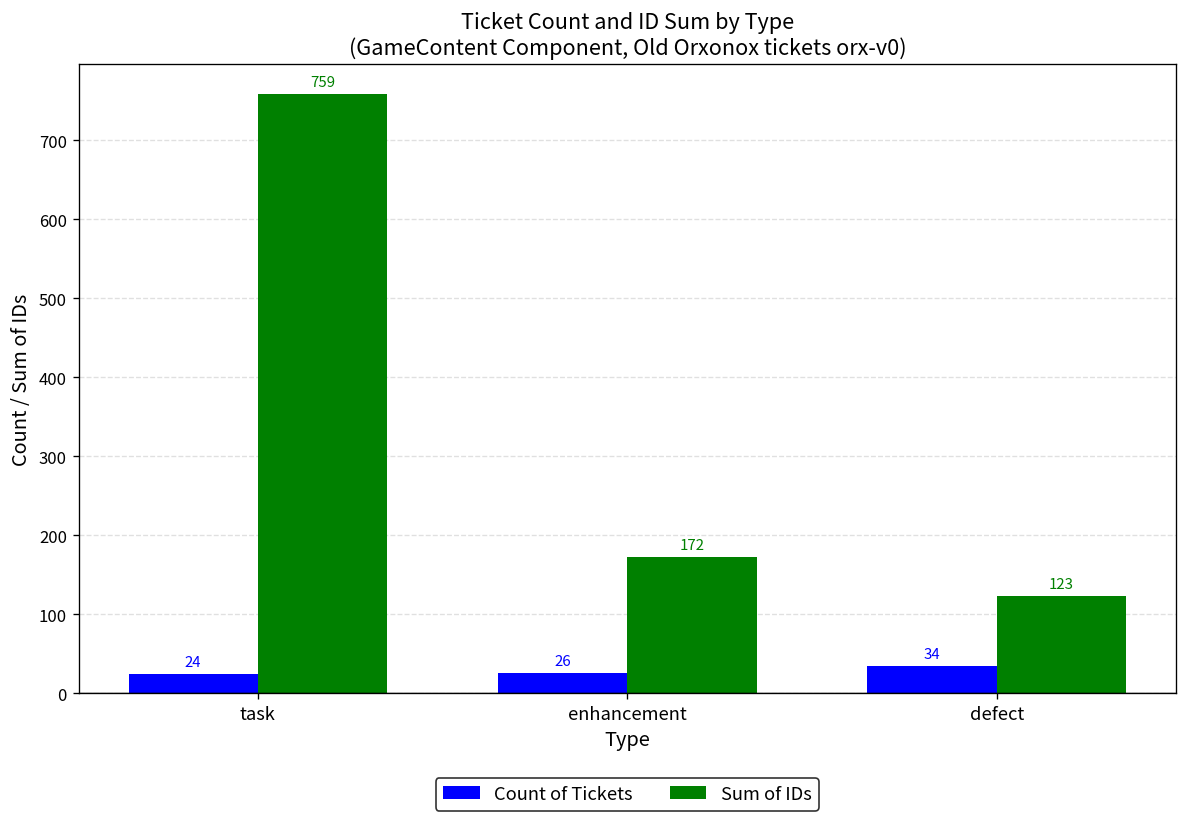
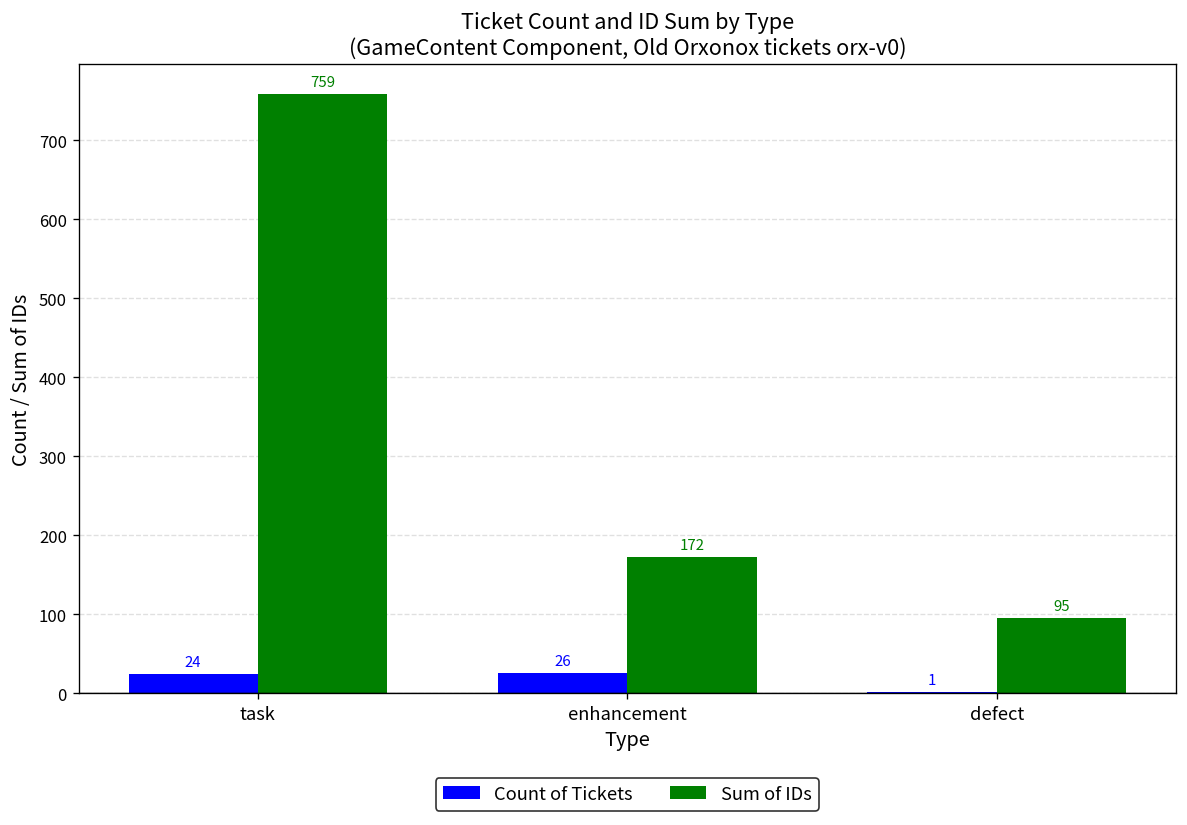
Count of Tickets, defect: 34 -> 1
Sum of IDs, defect: 123 -> 95
